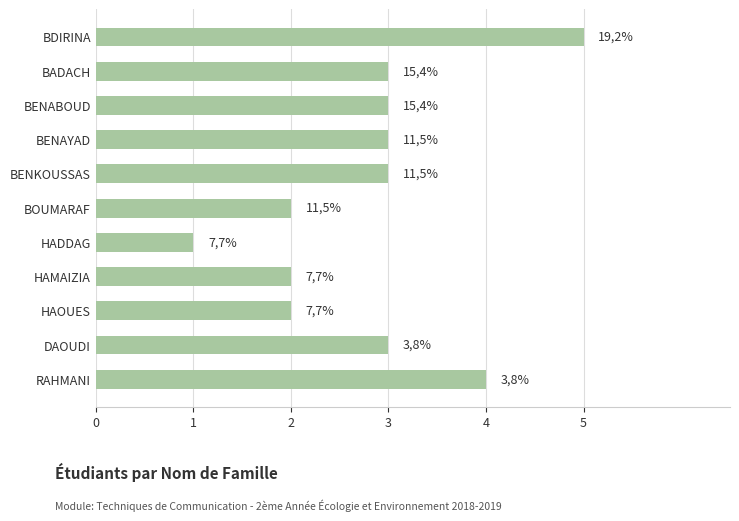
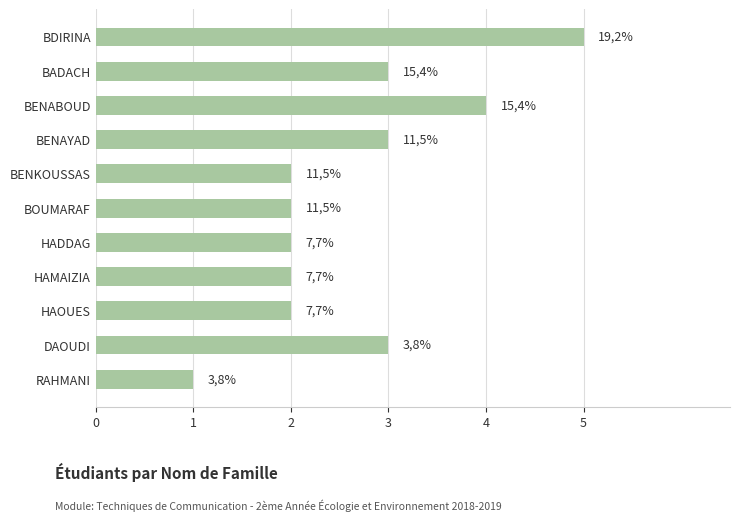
BENABOUD: 3 -> 4
BENKOUSSAS: 3 -> 2
HADDAG: 1 -> 2
RAHMANI: 4 -> 1
